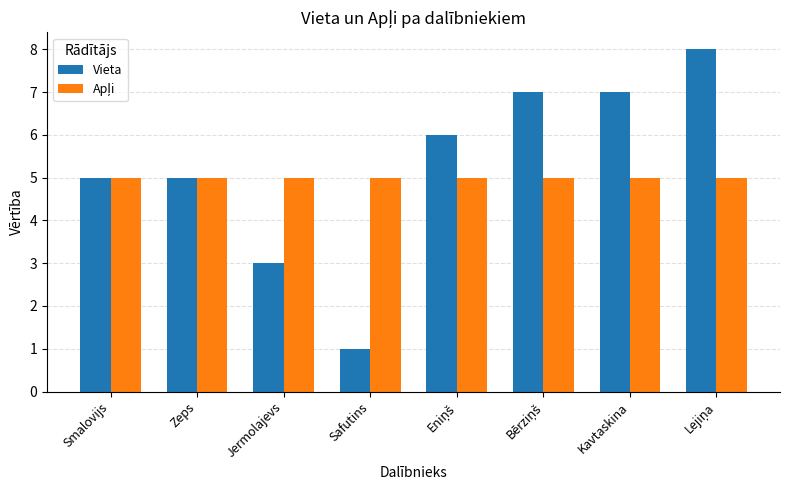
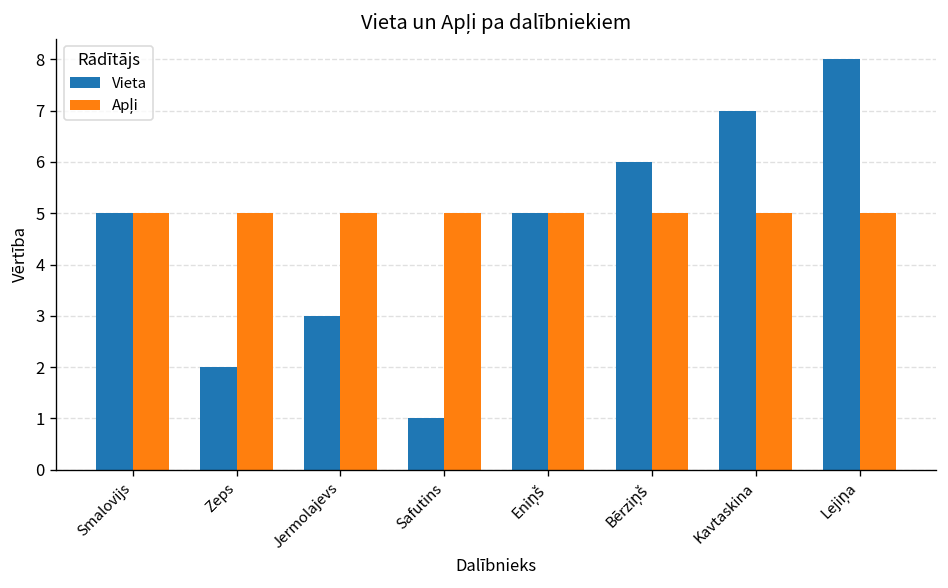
Vieta, Zeps: 5 -> 2
Vieta, Eniņš: 6 -> 5
Vieta, Bērziņš: 7 -> 6
